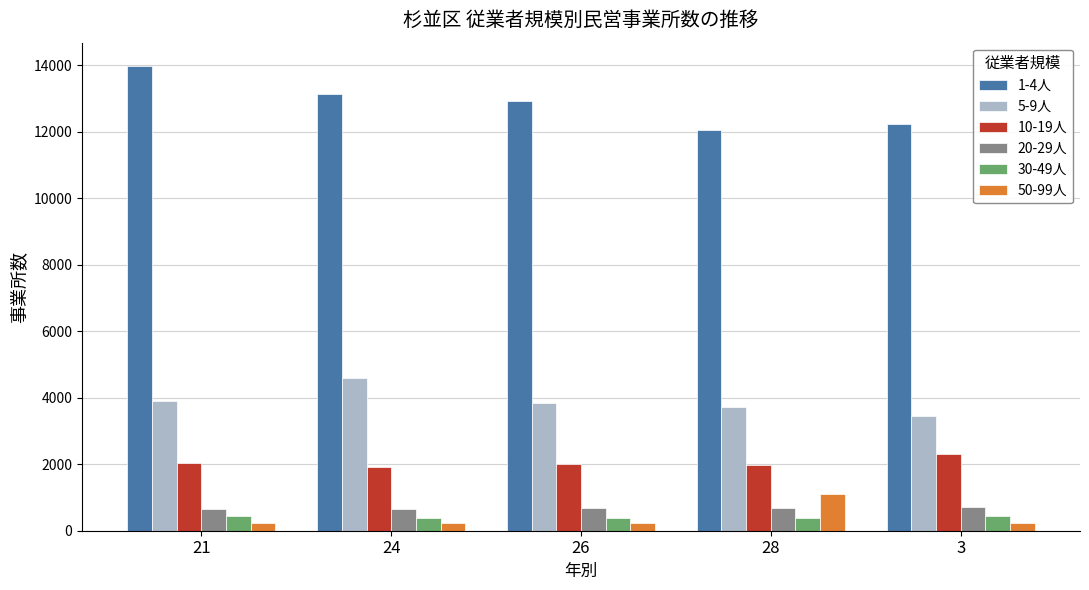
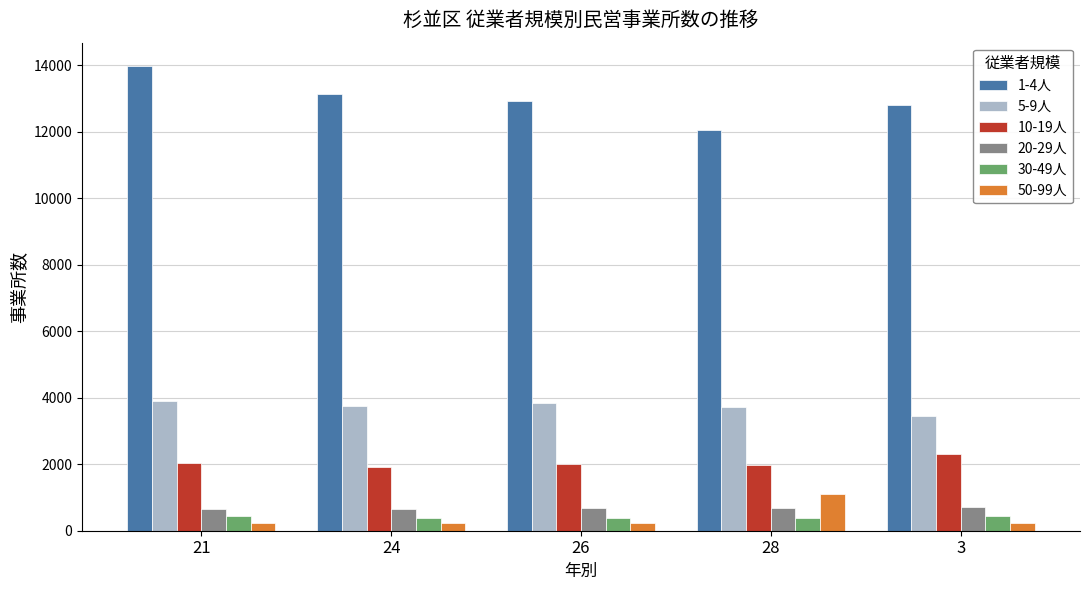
5-9人, 24: 4600 -> 3700
1-4人, 3: 12200 -> 12800
